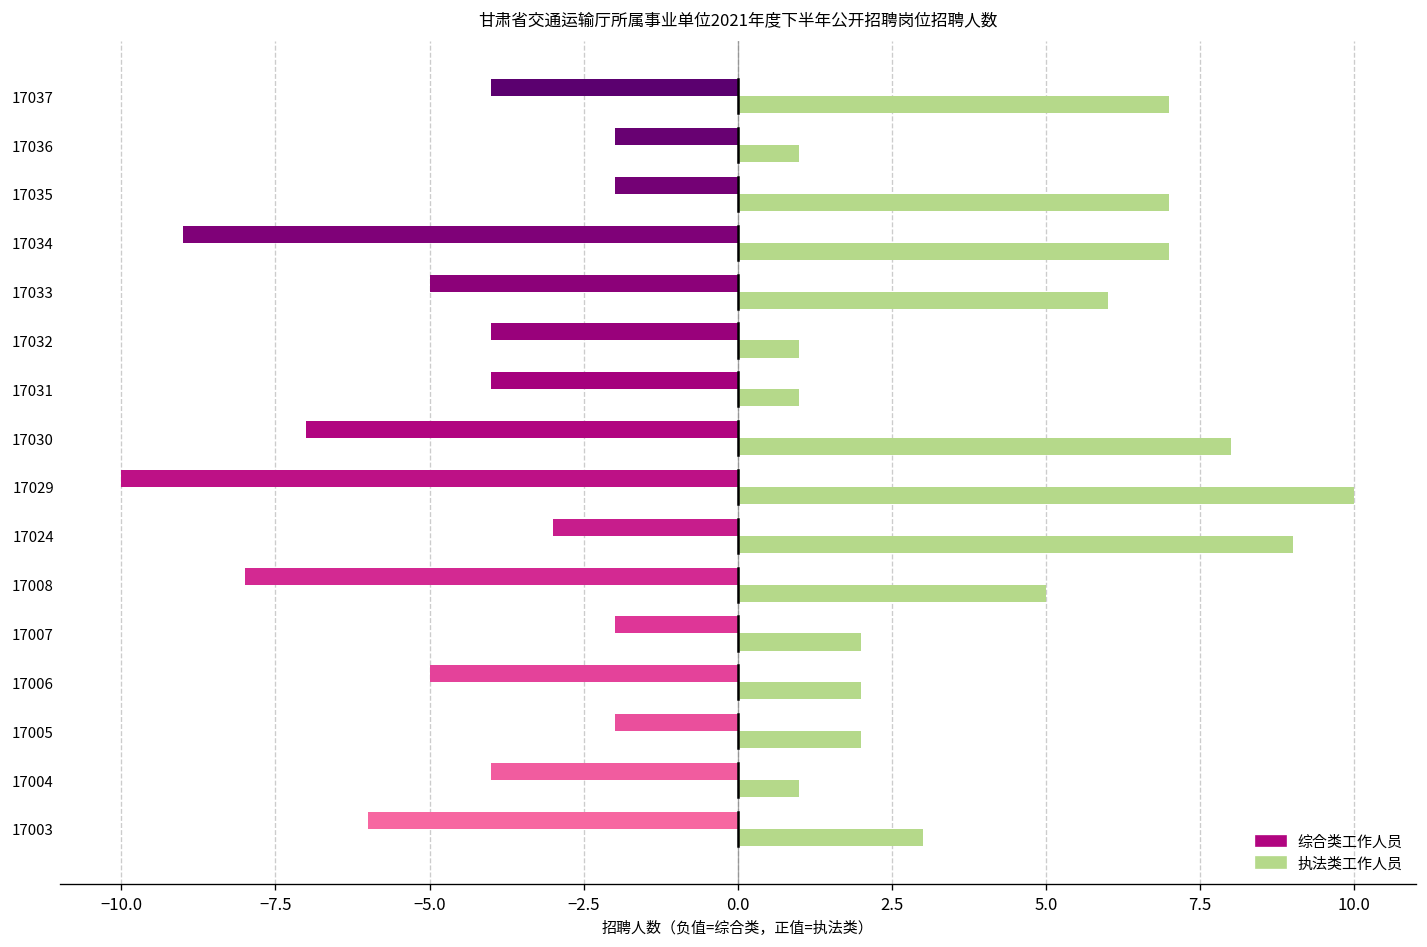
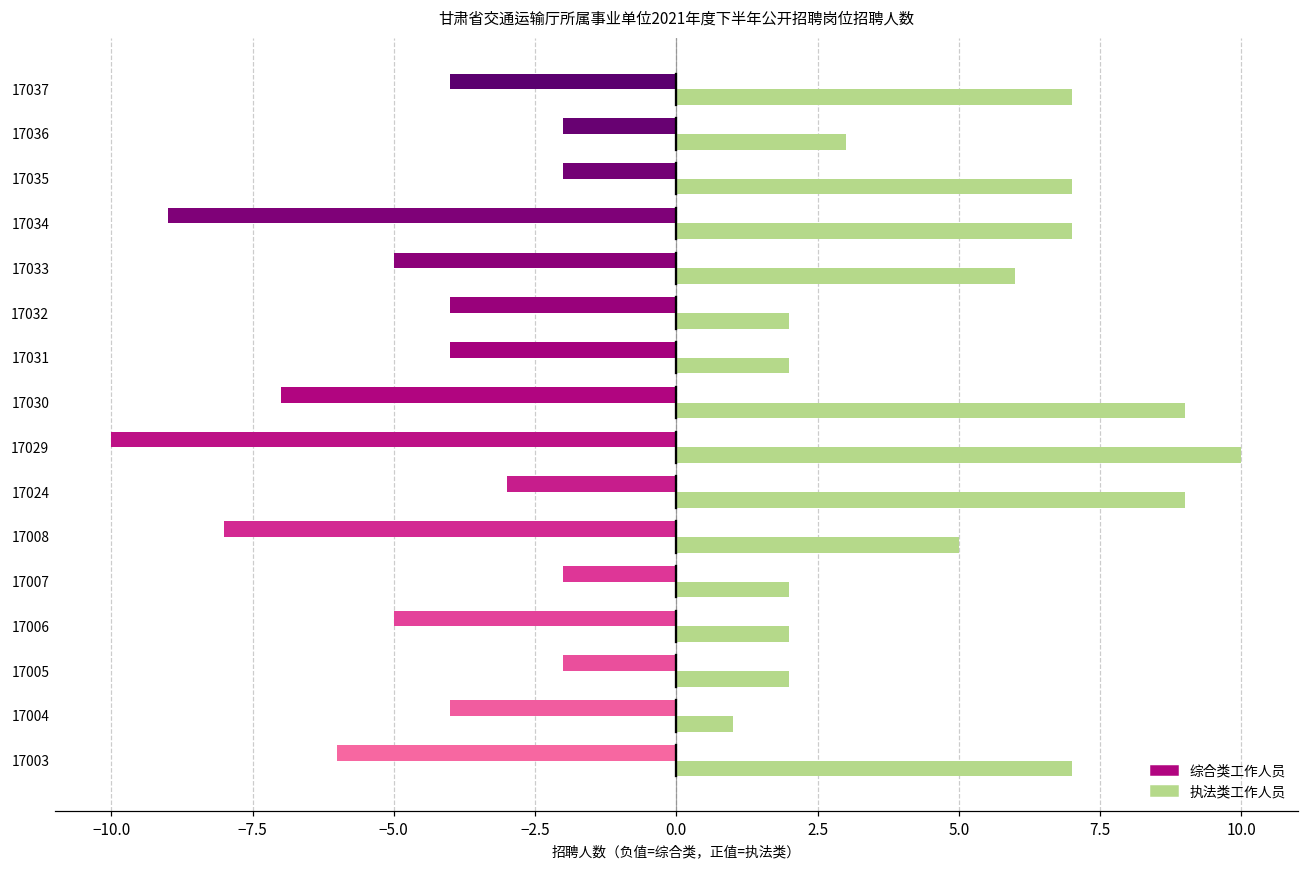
执法类工作人员, 17036: 1 -> 3
执法类工作人员, 17032: 1 -> 2
执法类工作人员, 17031: 1 -> 2
执法类工作人员, 17030: 8 -> 9
执法类工作人员, 17003: 3 -> 7
